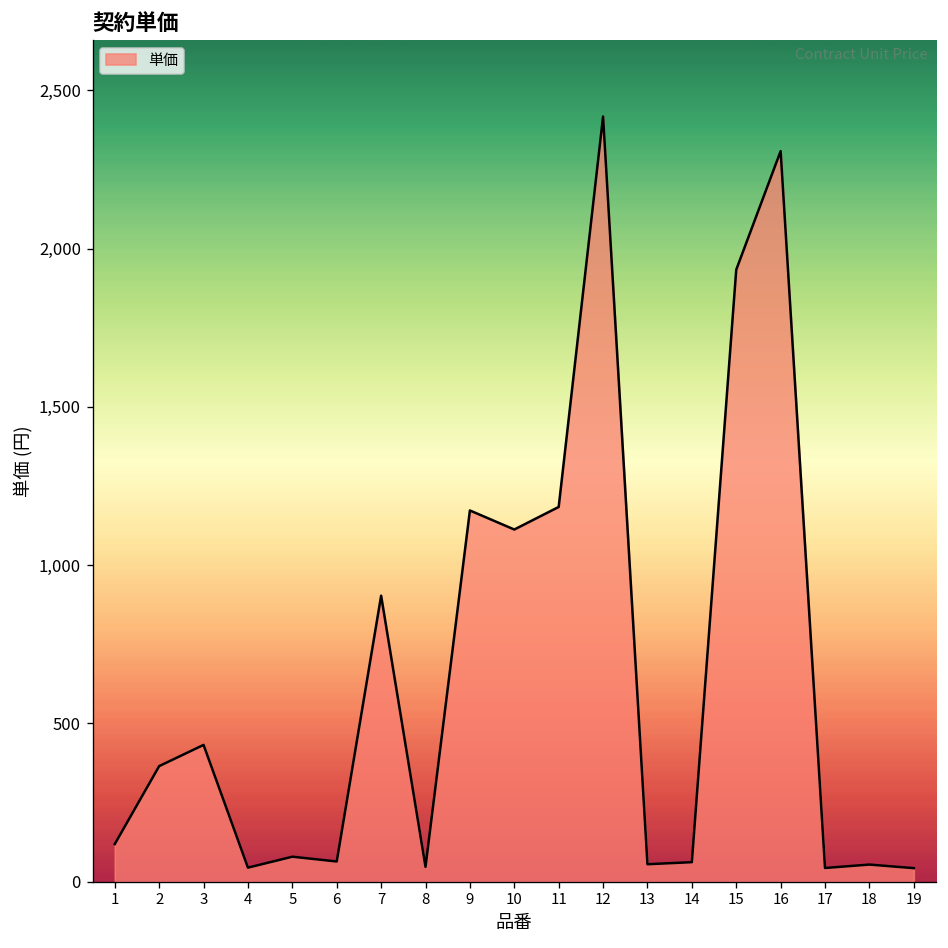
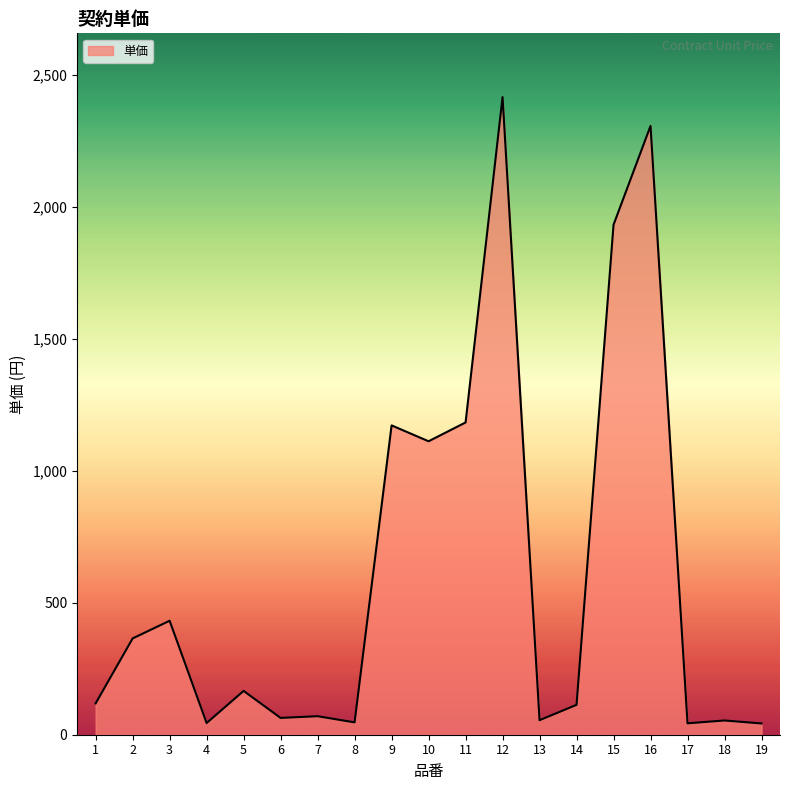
5: 80 -> 170
7: 900 -> 70
14: 60 -> 110
